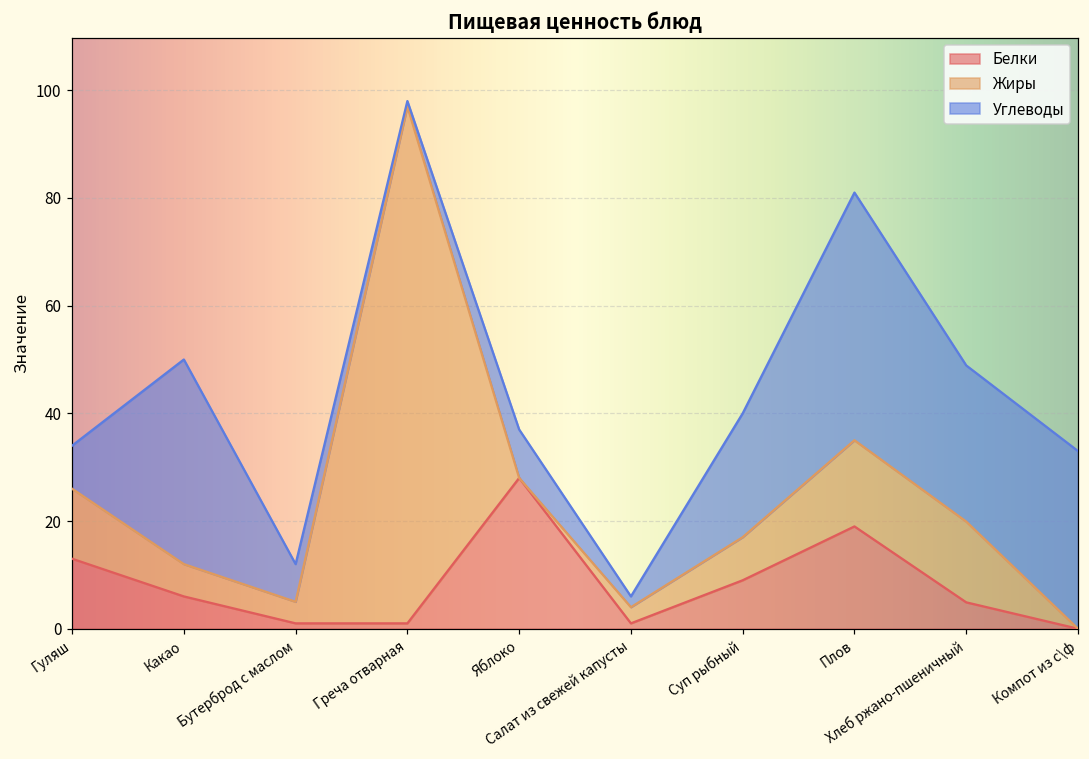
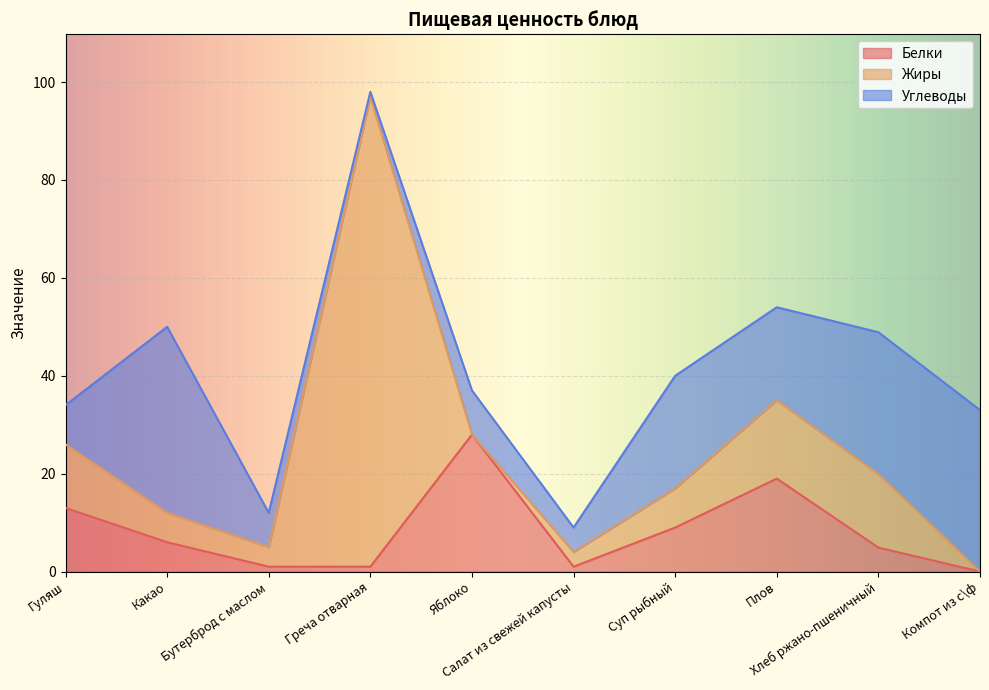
Углеводы, Салат из свежей капусты: 2 -> 5
Углеводы, Плов: 46 -> 19
